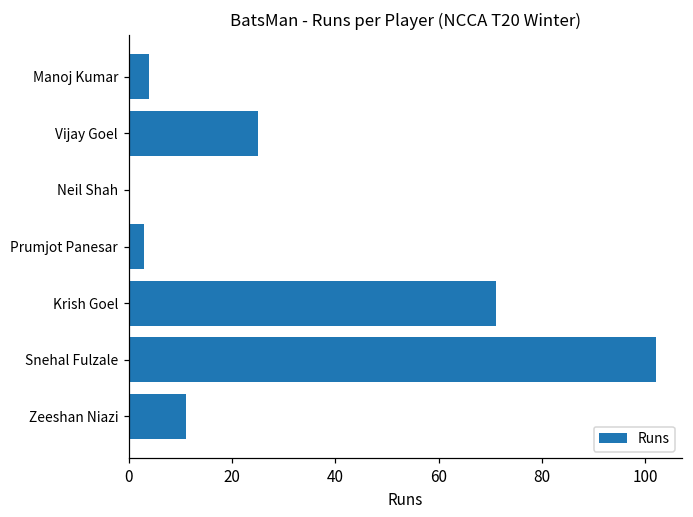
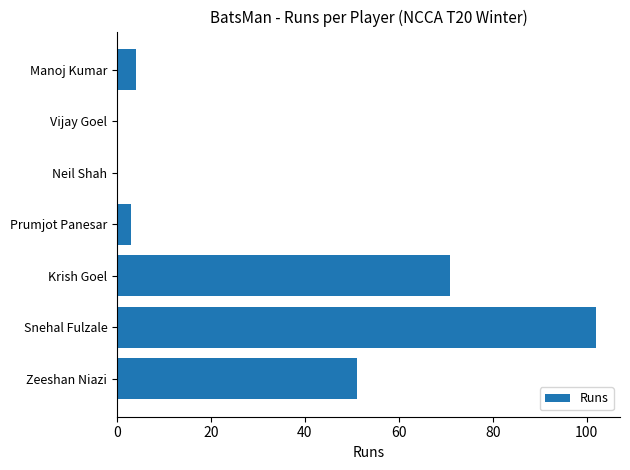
Vijay Goel: 25 -> 0
Zeeshan Niazi: 11 -> 51
